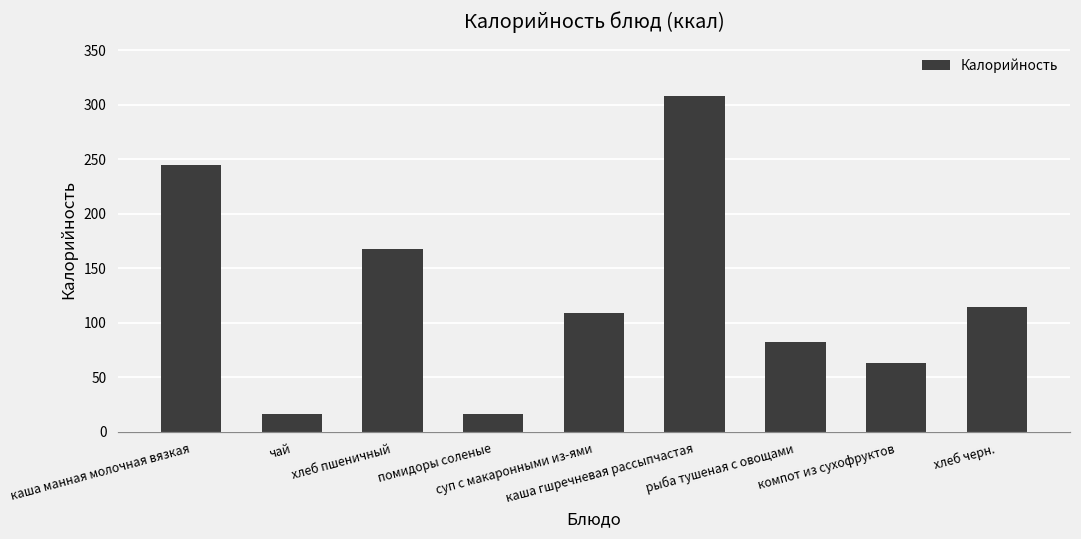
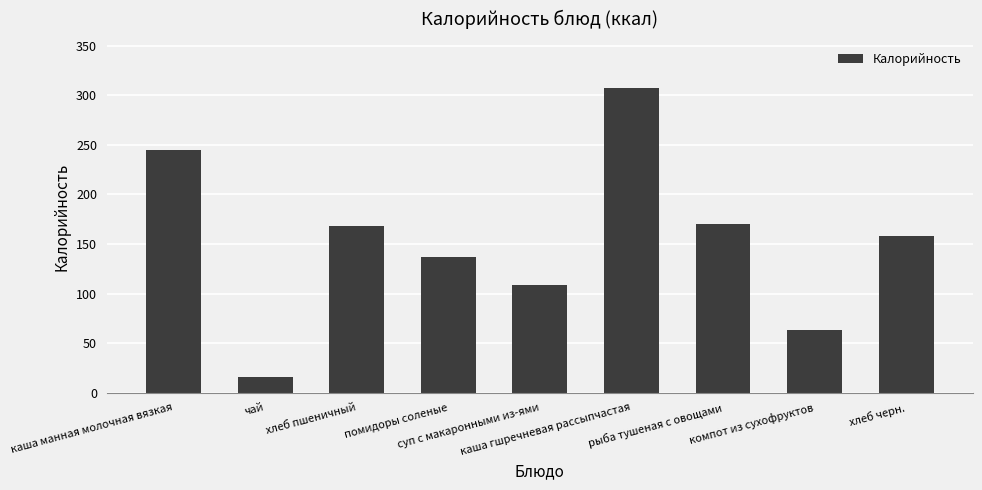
помидоры соленые: 20 -> 140
рыба тушеная с овощами: 80 -> 170
хлеб черн.: 110 -> 160
